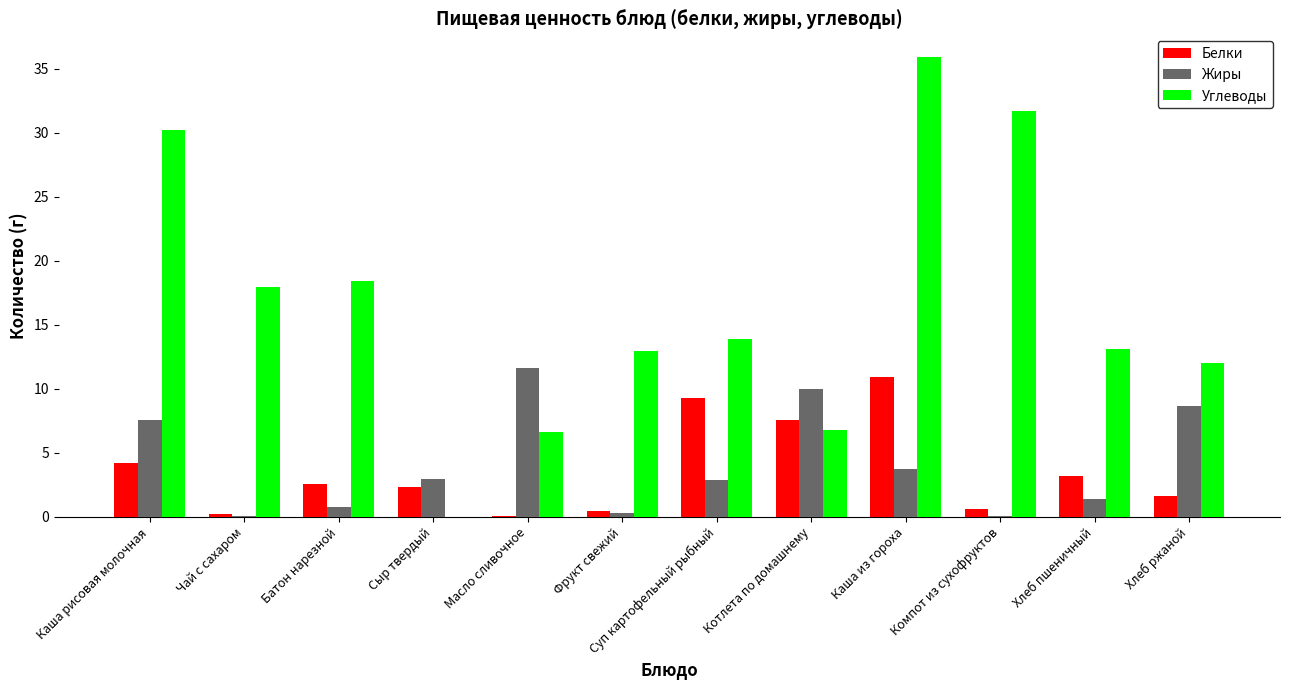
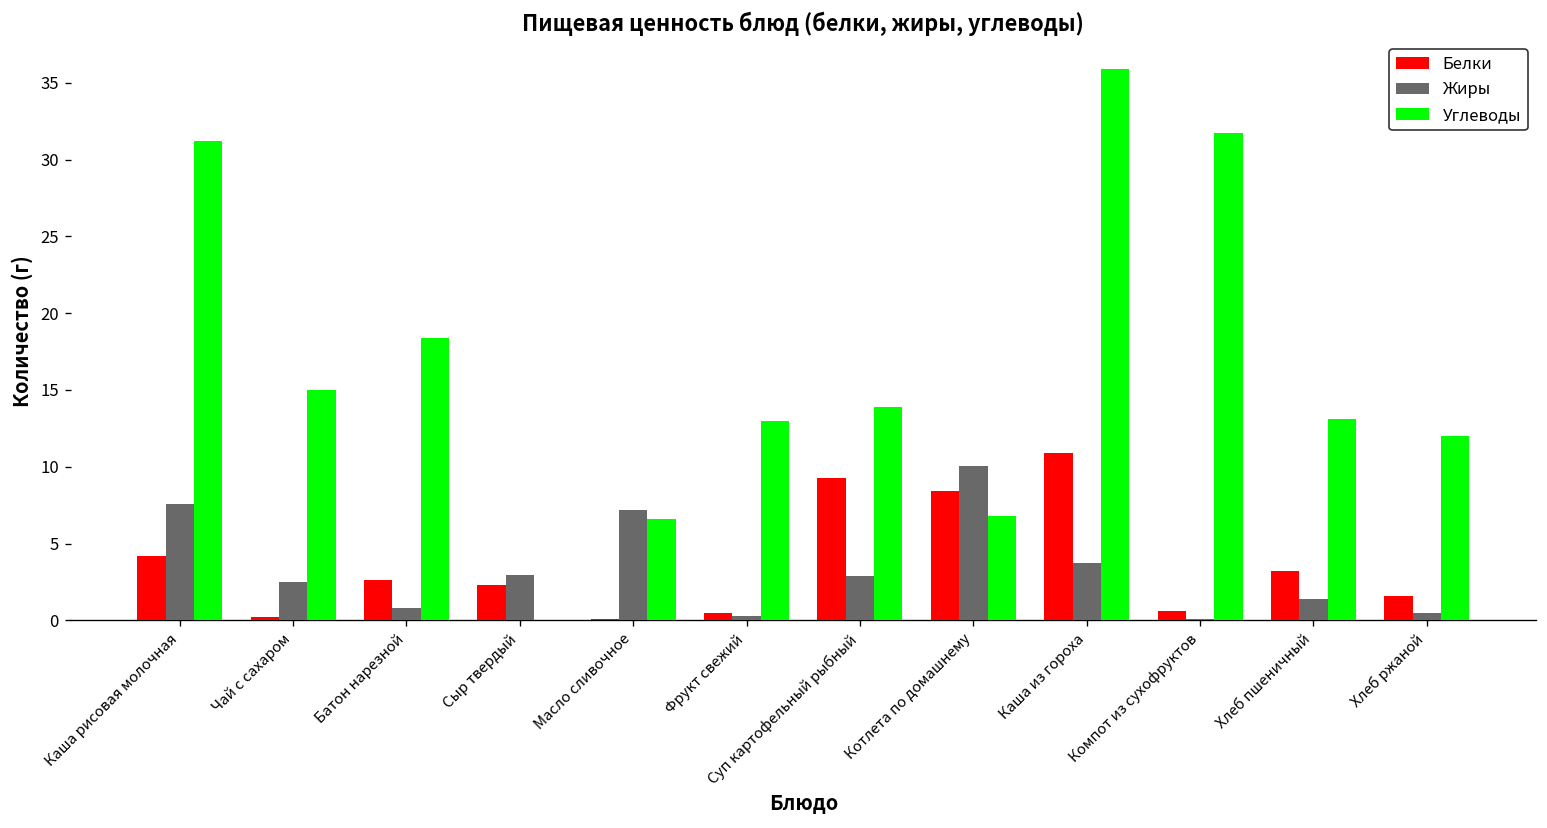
Углеводы, Каша рисовая молочная: 30.2 -> 31.2
Жиры, Чай с сахаром: 0.1 -> 2.5
Углеводы, Чай с сахаром: 18 -> 15
Жиры, Масло сливочное: 11.6 -> 7.2
Белки, Котлета по домашнему: 7.5 -> 8.4
Жиры, Хлеб ржаной: 8.7 -> 0.5
